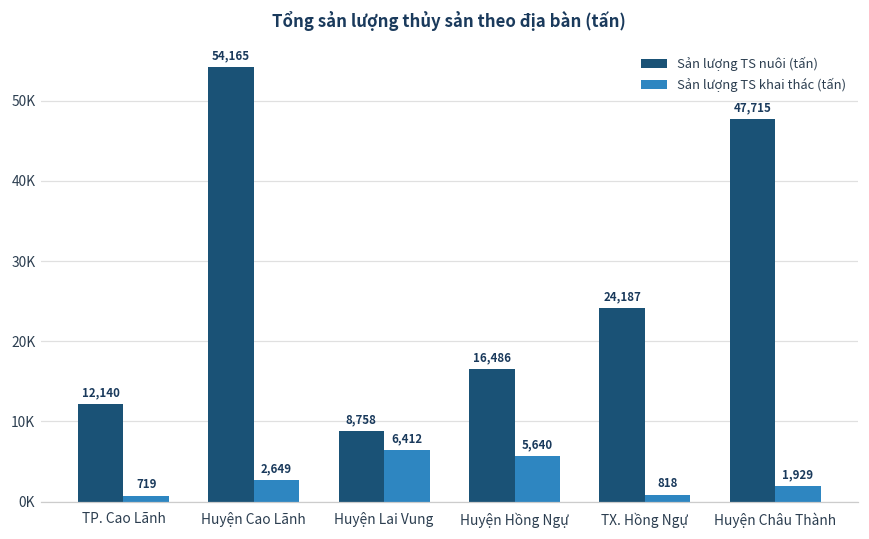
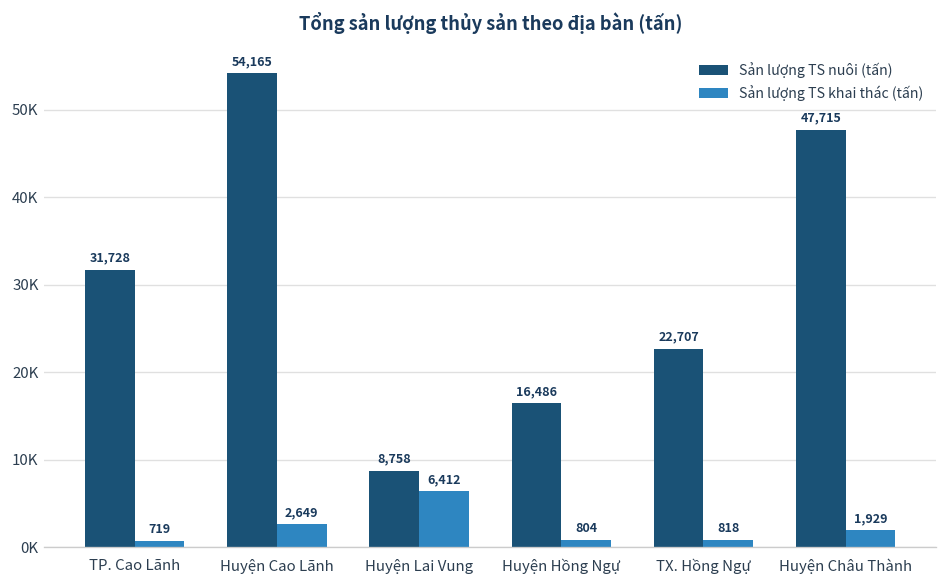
Sản lượng TS nuôi (tấn), TP. Cao Lãnh: 12,140 -> 31,728
Sản lượng TS khai thác (tấn), Huyện Hồng Ngự: 5,640 -> 804
Sản lượng TS nuôi (tấn), TX. Hồng Ngự: 24,187 -> 22,707
